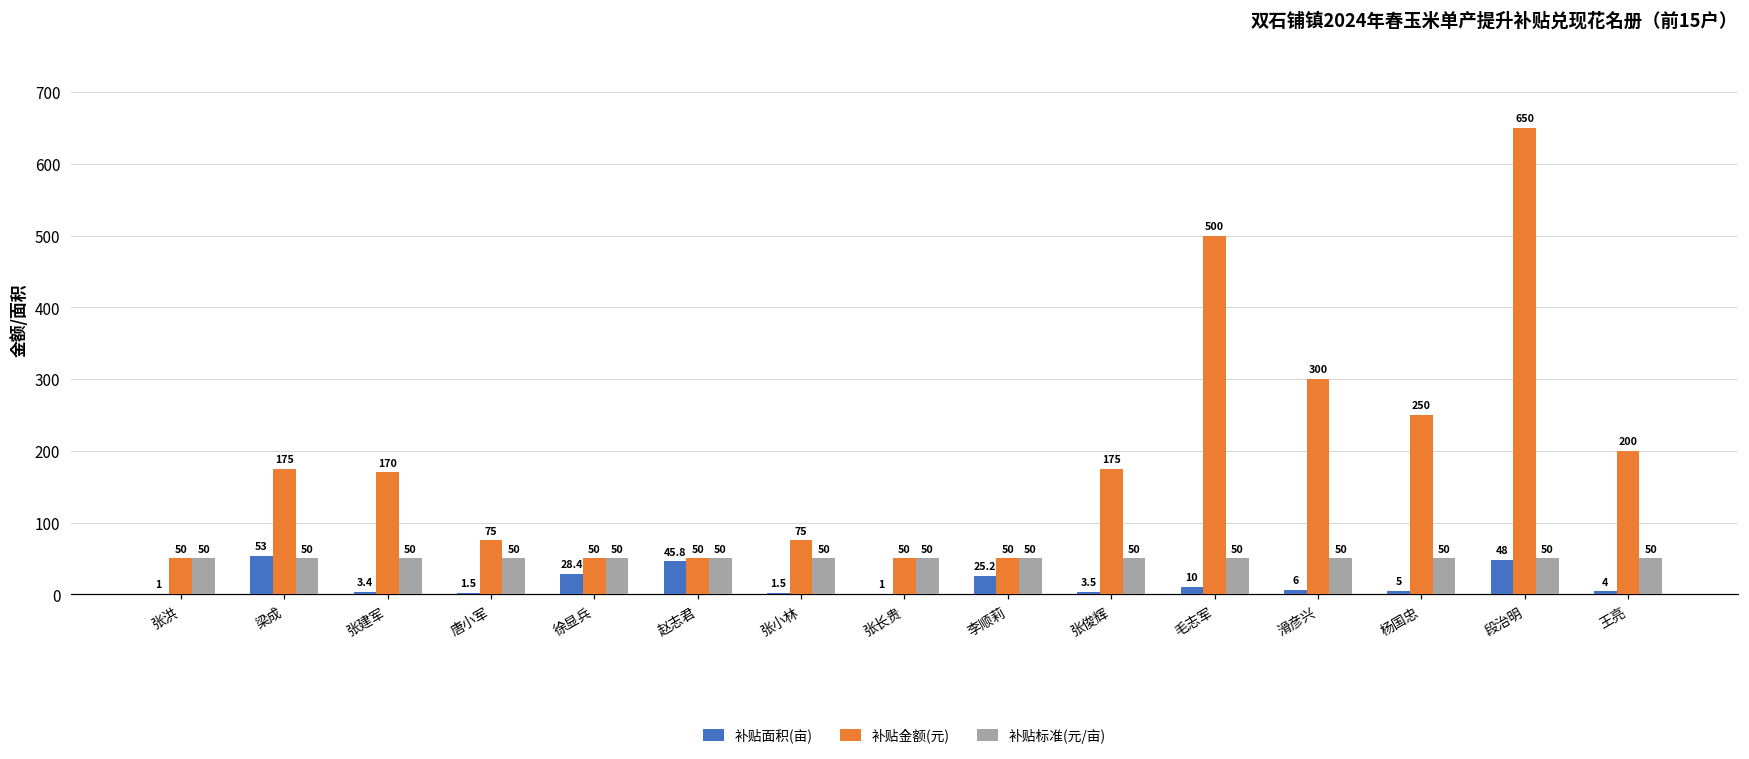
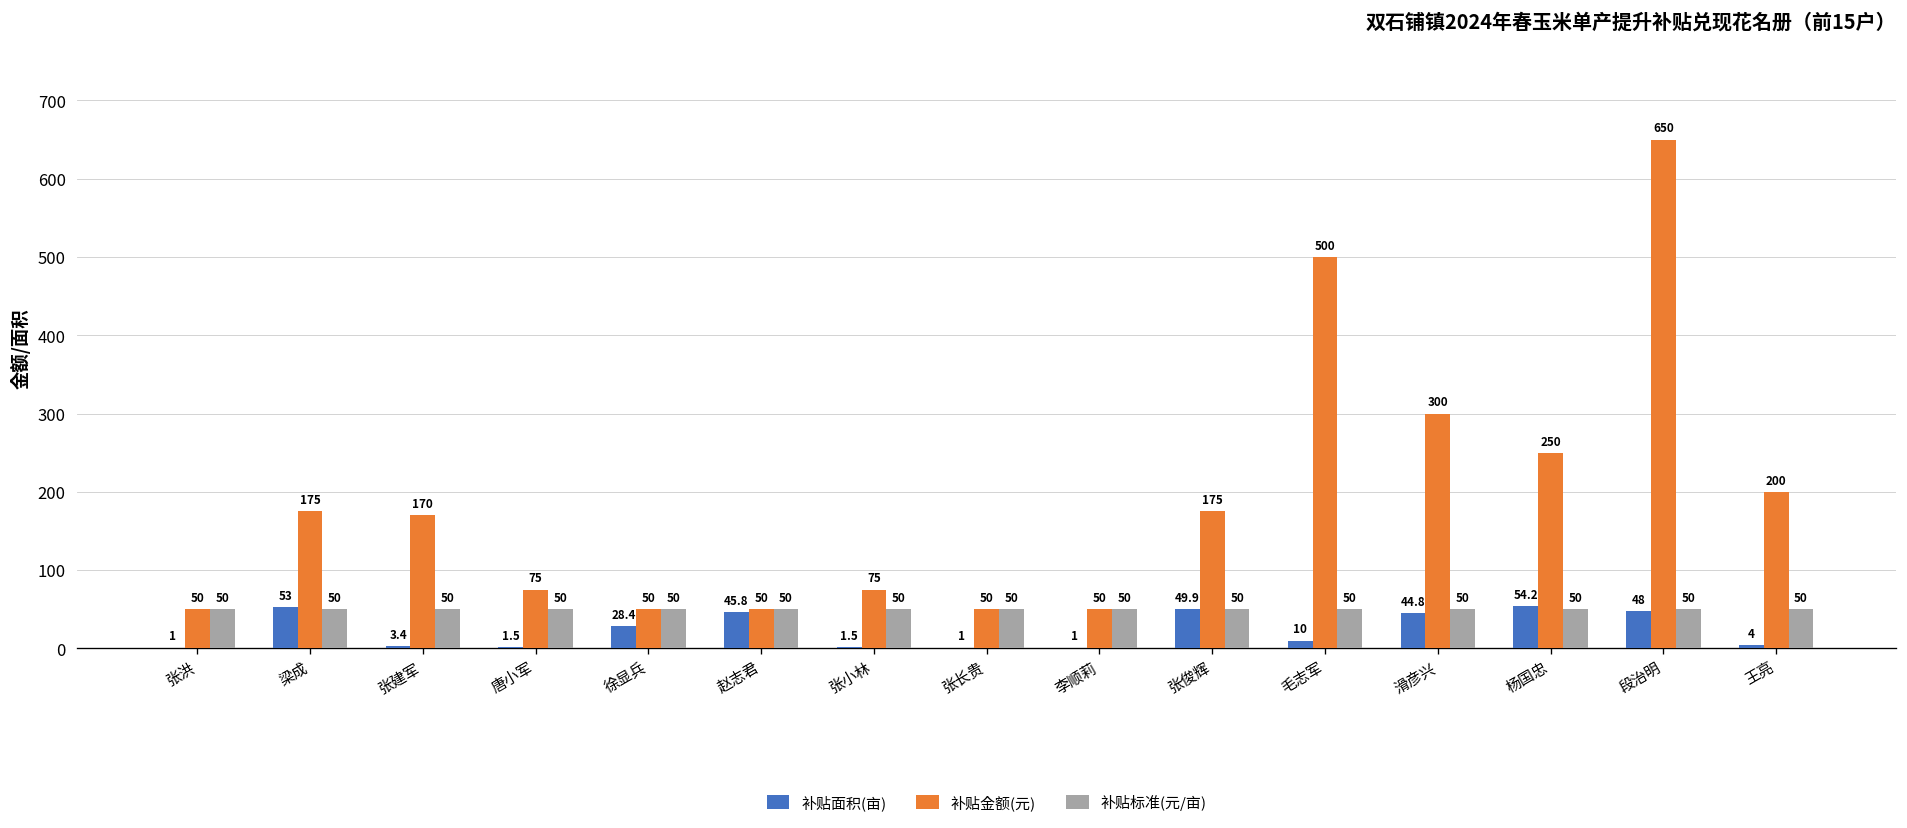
补贴面积(亩), 李顺莉: 25.2 -> 1
补贴面积(亩), 张俊辉: 3.5 -> 49.9
补贴面积(亩), 滑彦兴: 6 -> 44.8
补贴面积(亩), 杨国忠: 5 -> 54.2
